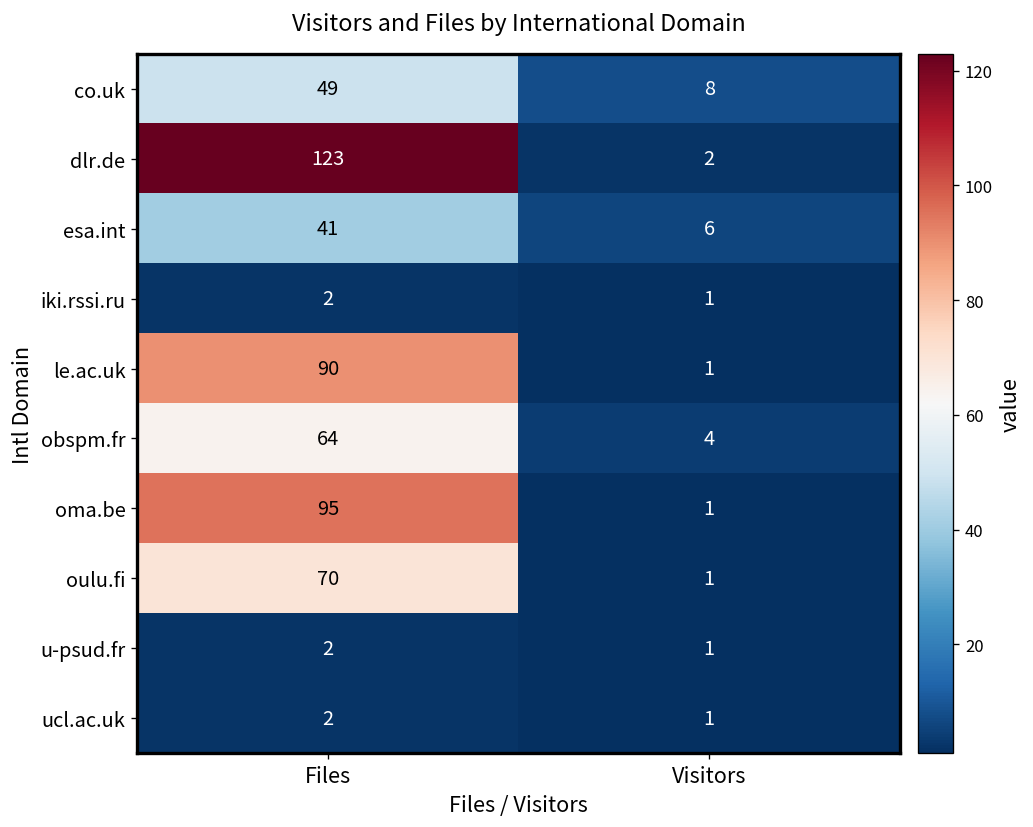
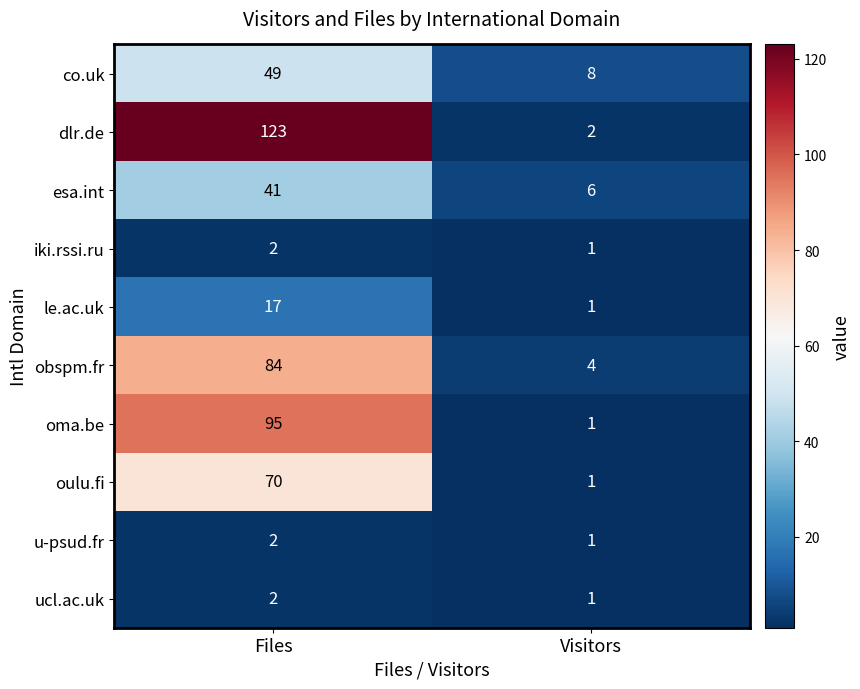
le.ac.uk, Files: 90 -> 17
obspm.fr, Files: 64 -> 84
